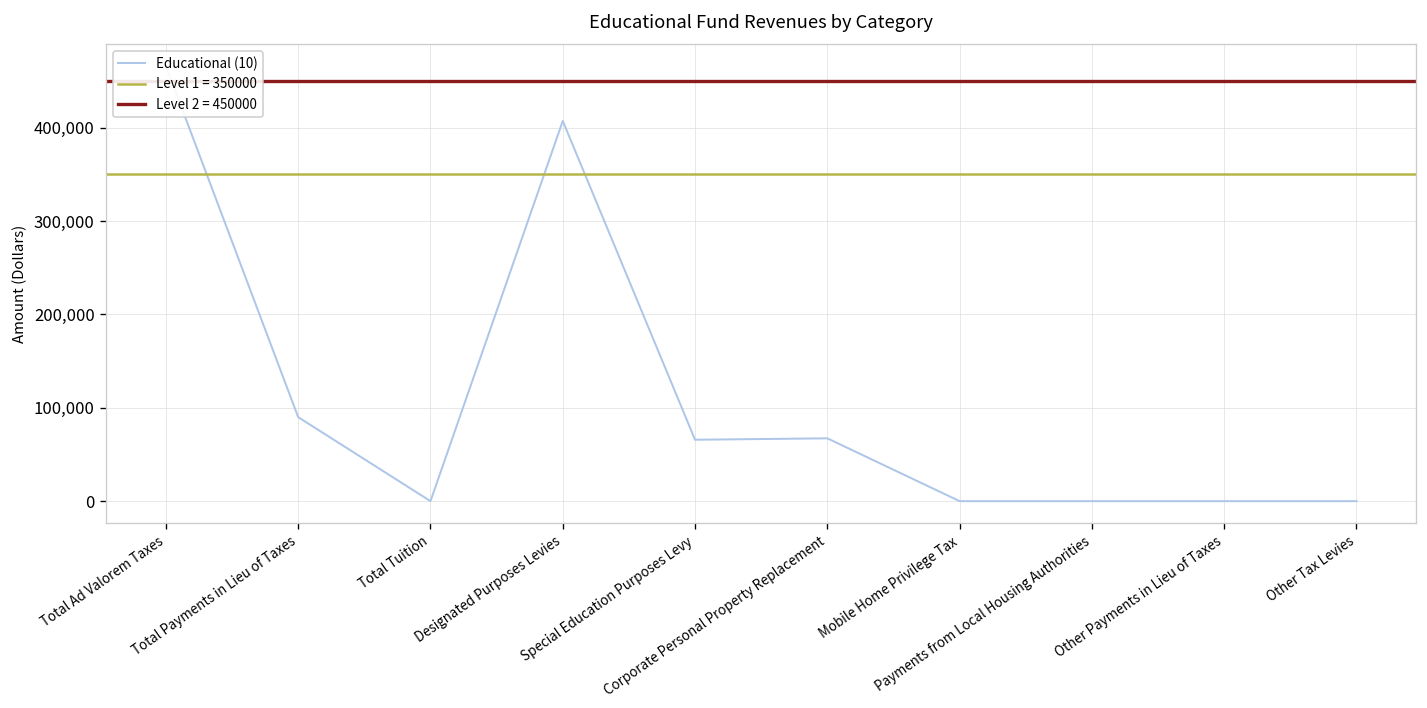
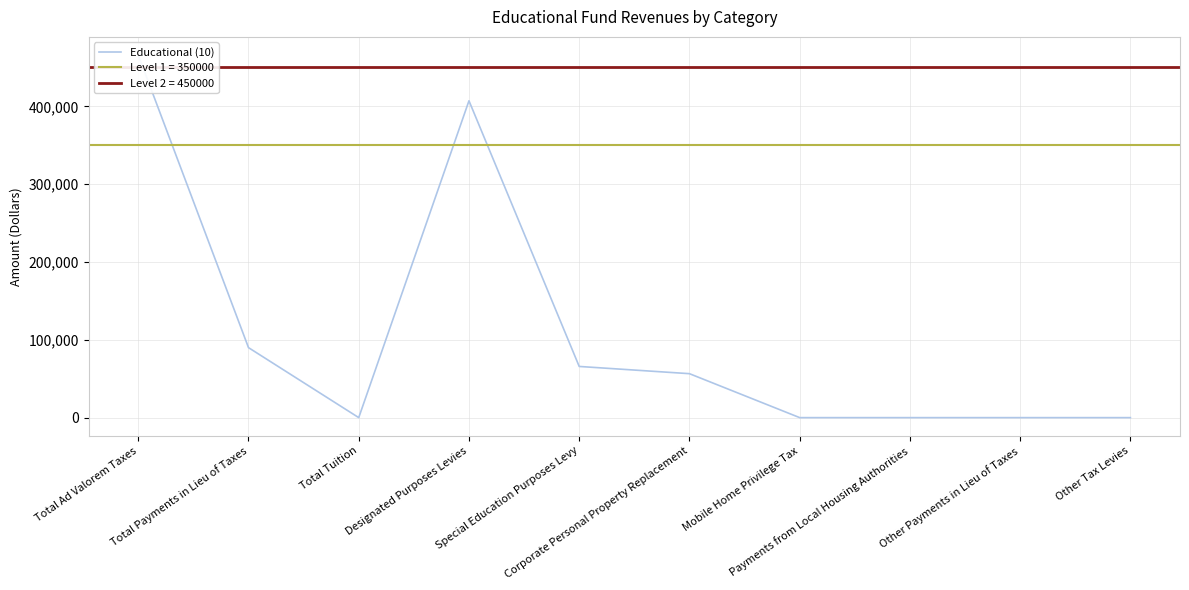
Corporate Personal Property Replacement: 70,000 -> 60,000
